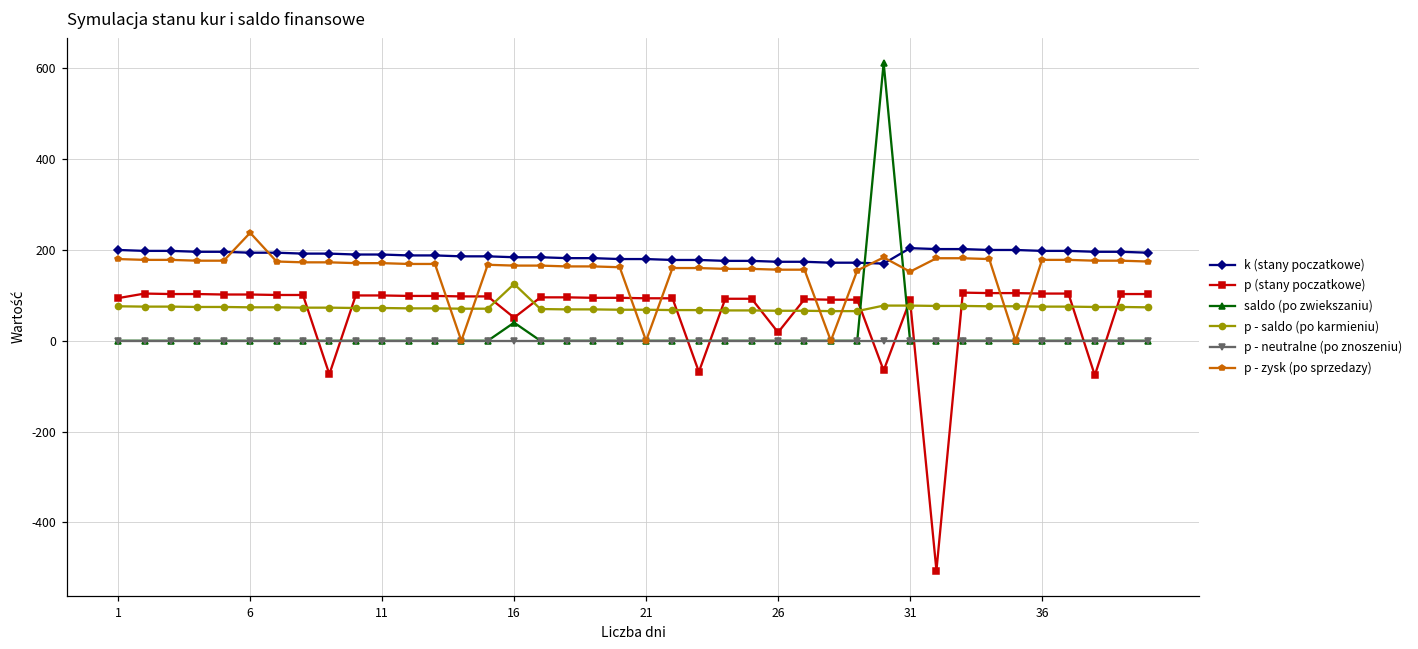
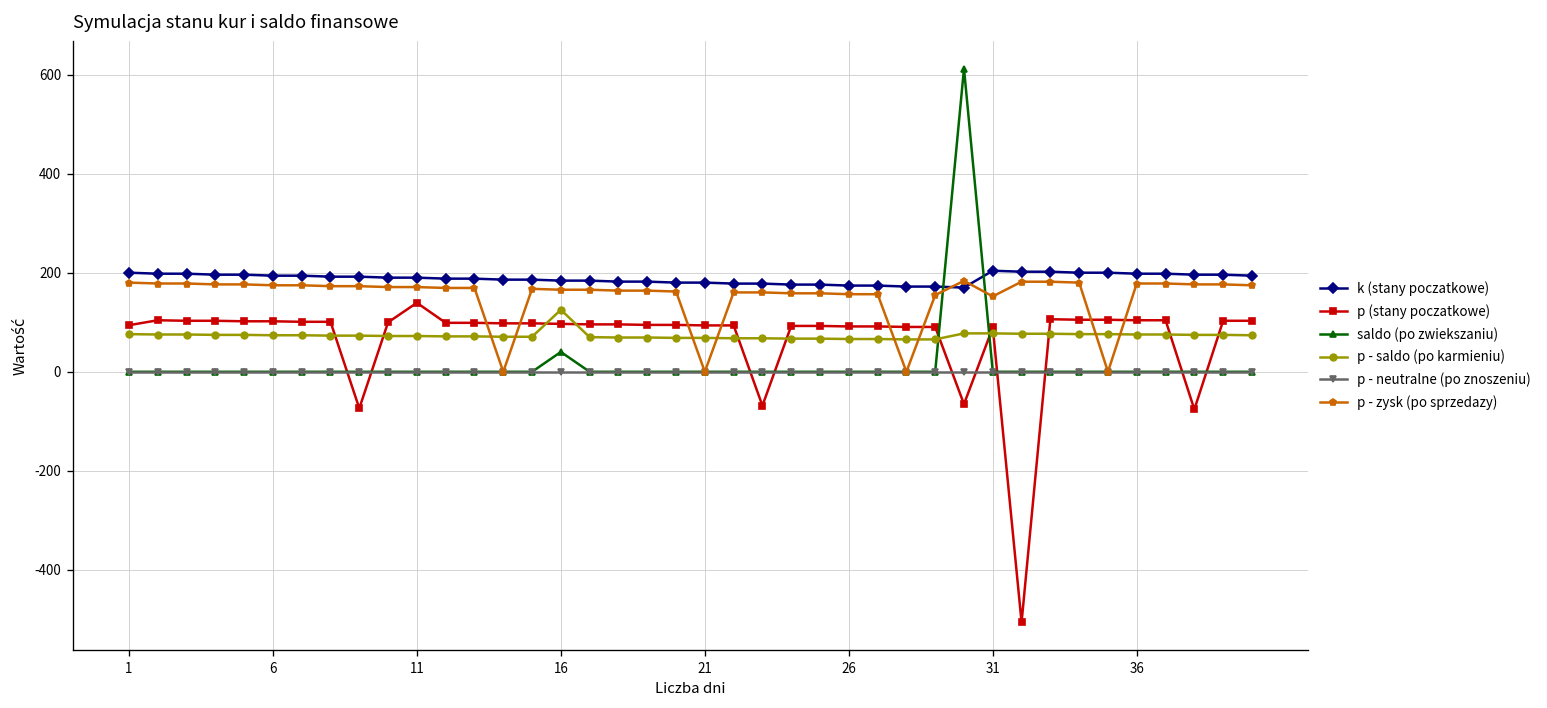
p - zysk (po sprzedazy), 6: 240 -> 170
p (stany poczatkowe), 11: 100 -> 140
p (stany poczatkowe), 16: 50 -> 100
p (stany poczatkowe), 26: 20 -> 90
